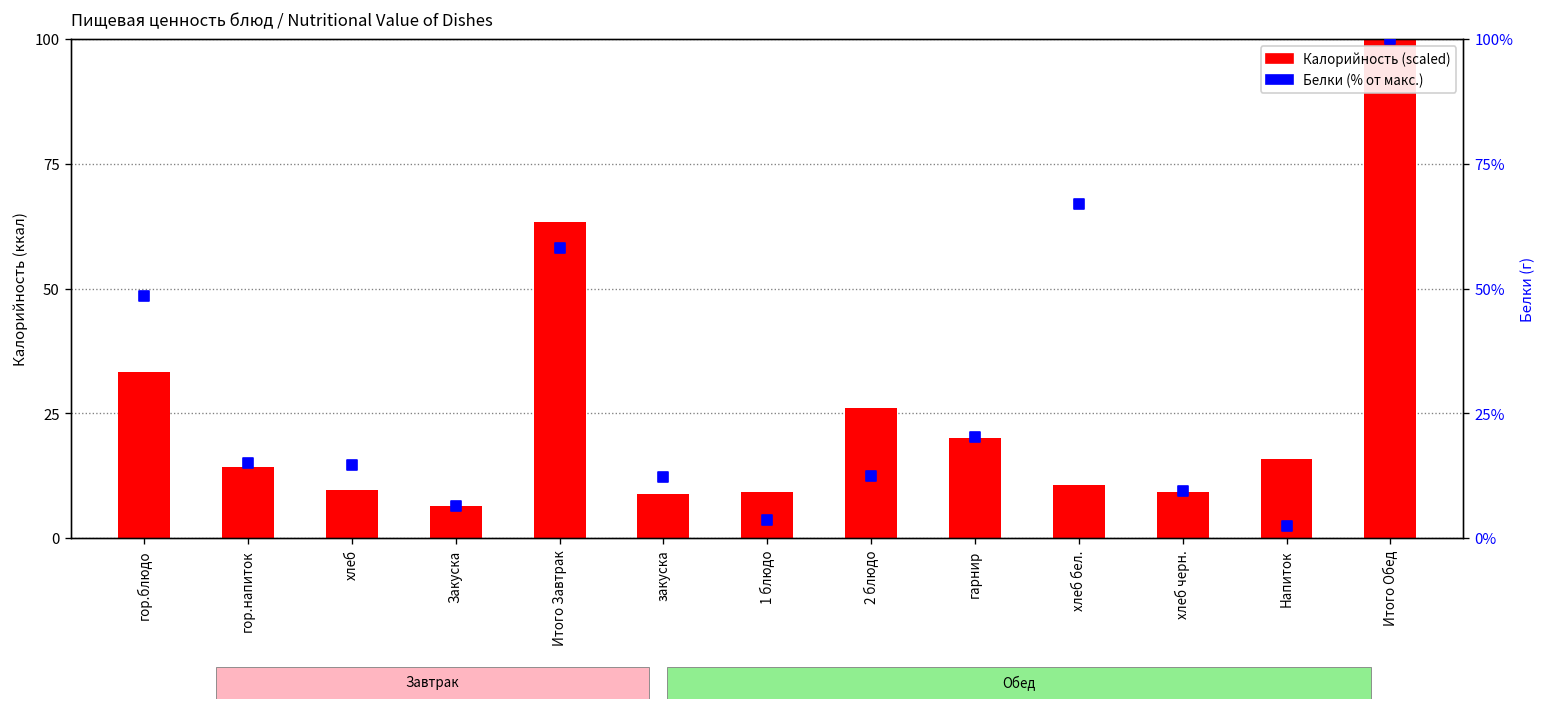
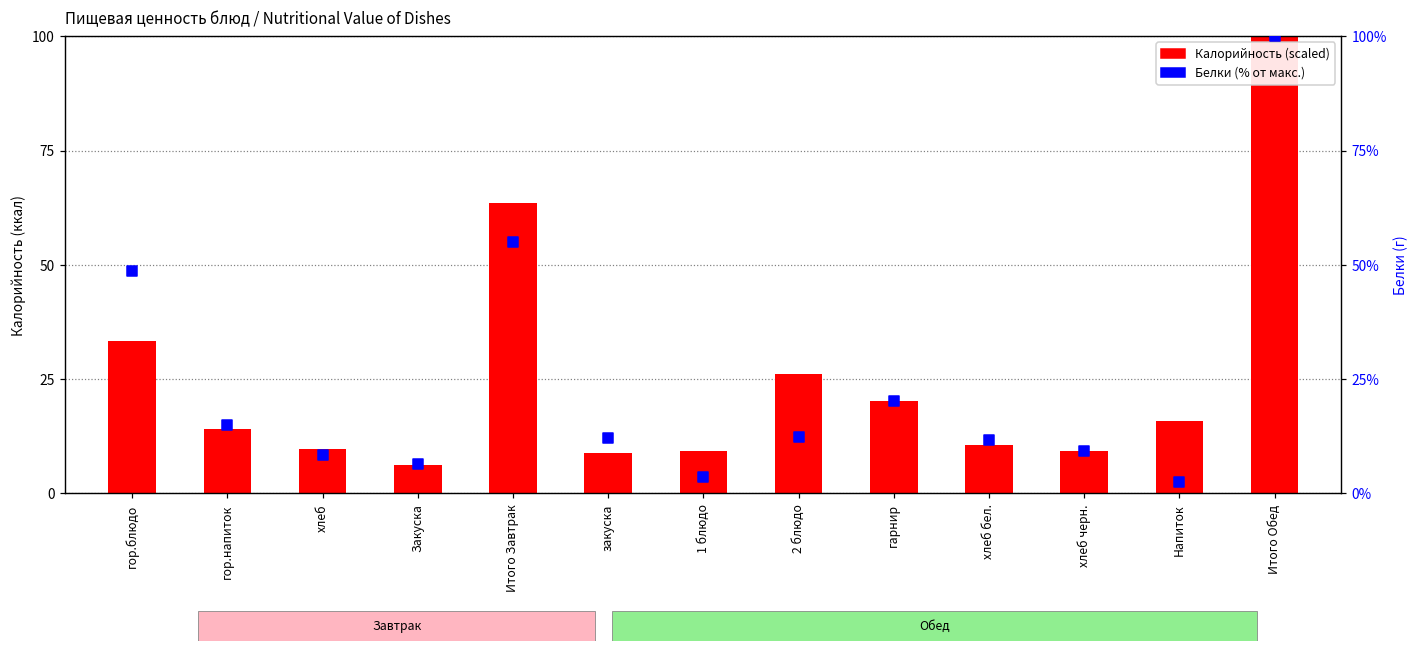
Белки (% от макс.), хлеб: 15% -> 9%
Белки (% от макс.), Итого Завтрак: 58% -> 55%
Белки (% от макс.), хлеб бел.: 67% -> 12%
